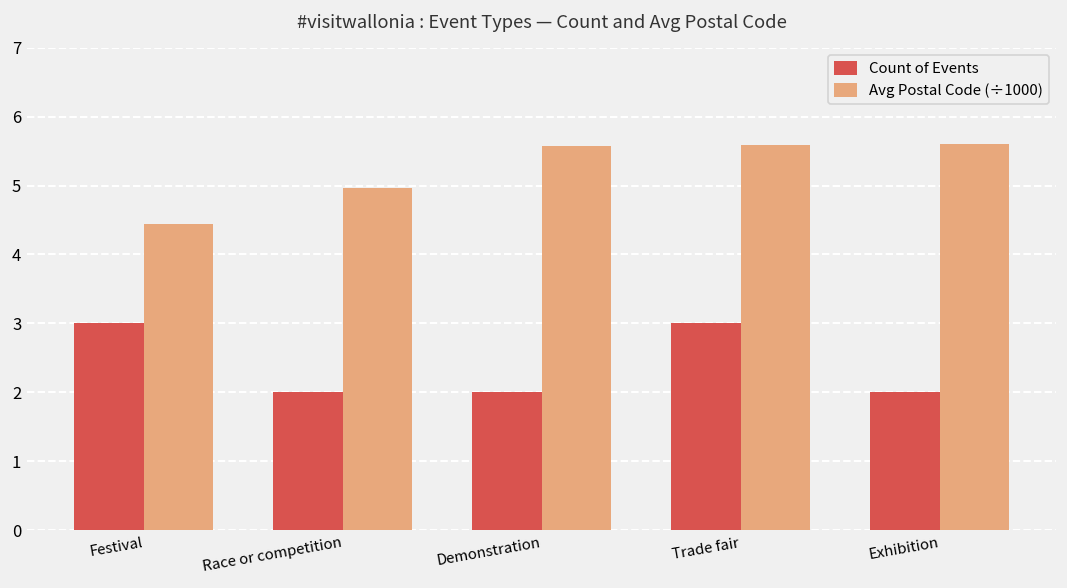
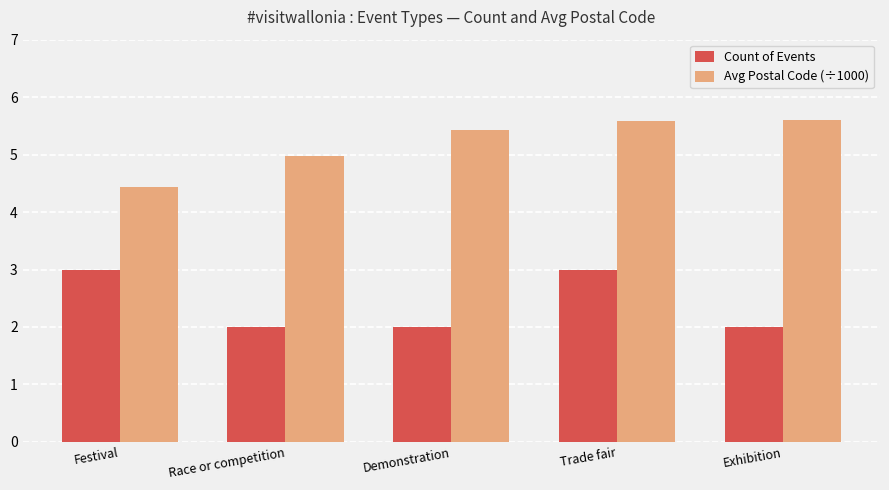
Avg Postal Code (÷1000), Demonstration: 5.6 -> 5.4
